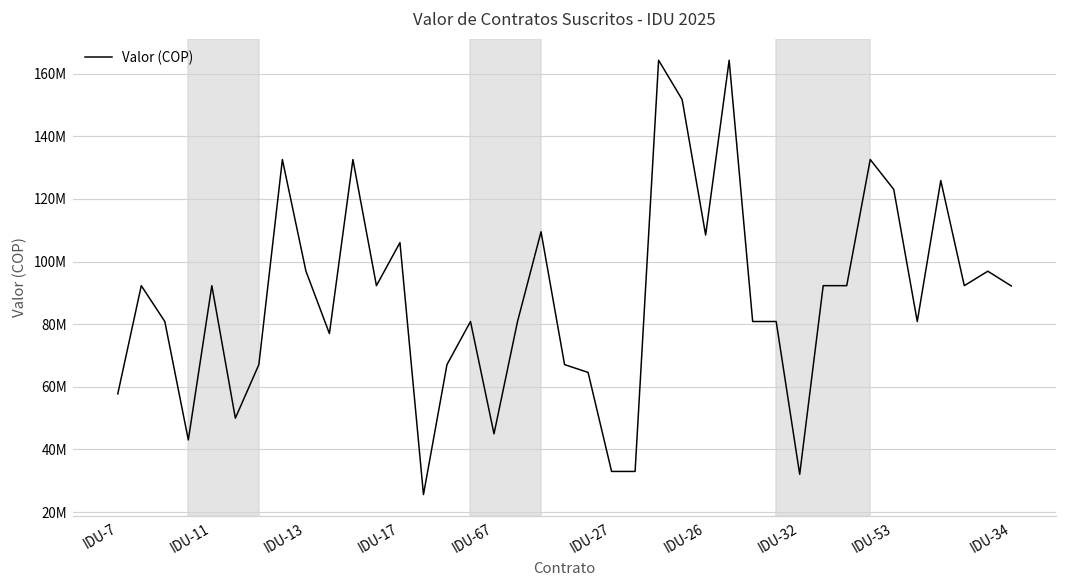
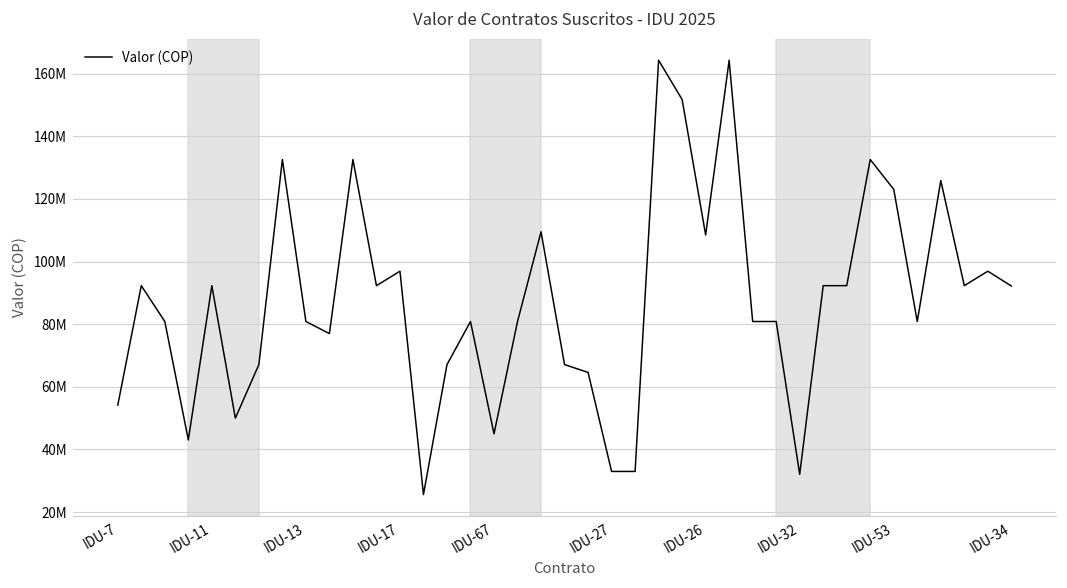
IDU-7: 58000000 -> 54000000
IDU-13: 97000000 -> 81000000
IDU-17: 106000000 -> 97000000
